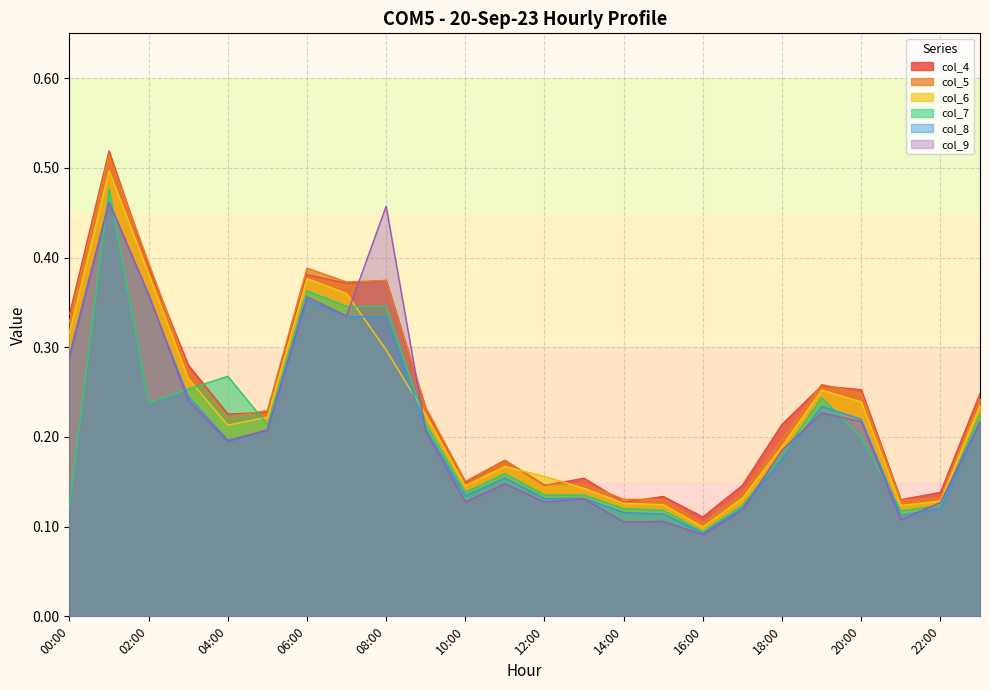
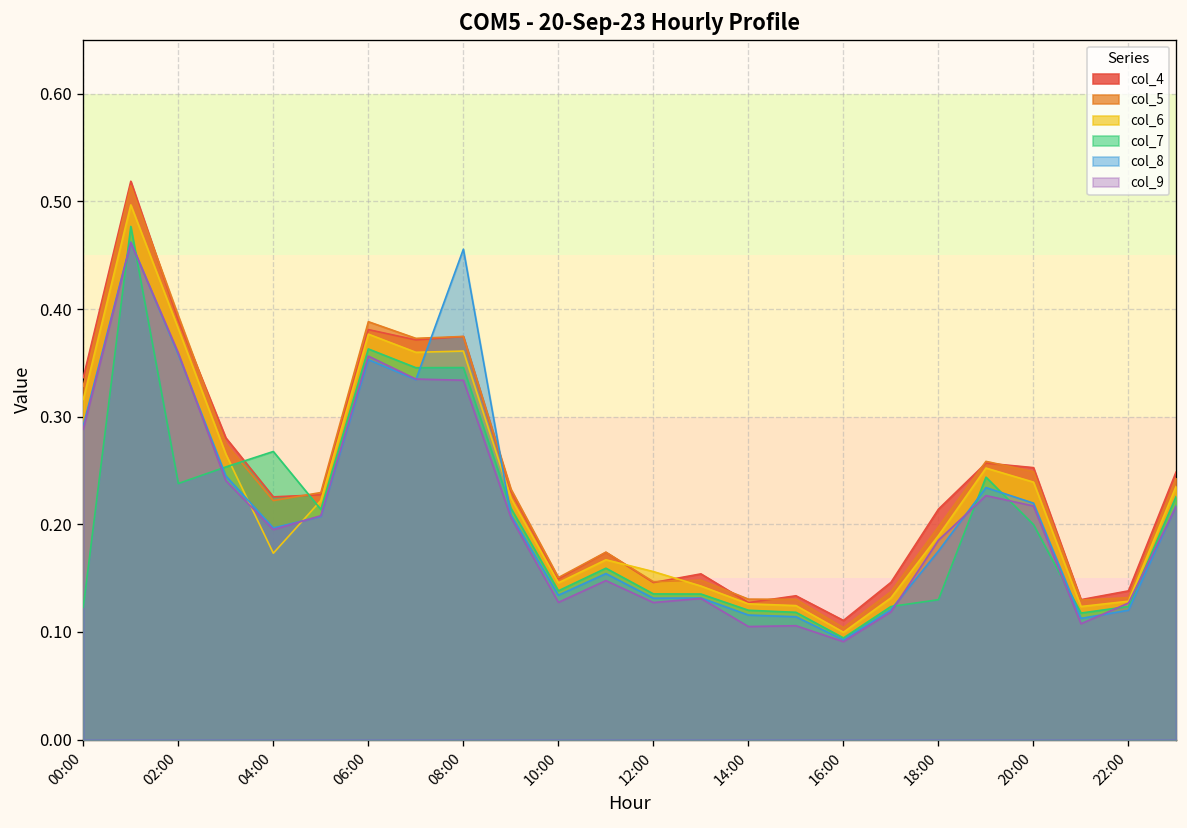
col_6, 04:00: 0.21 -> 0.17
col_6, 08:00: 0.30 -> 0.36
col_8, 08:00: 0.33 -> 0.46
col_9, 08:00: 0.46 -> 0.33
col_7, 18:00: 0.18 -> 0.13
